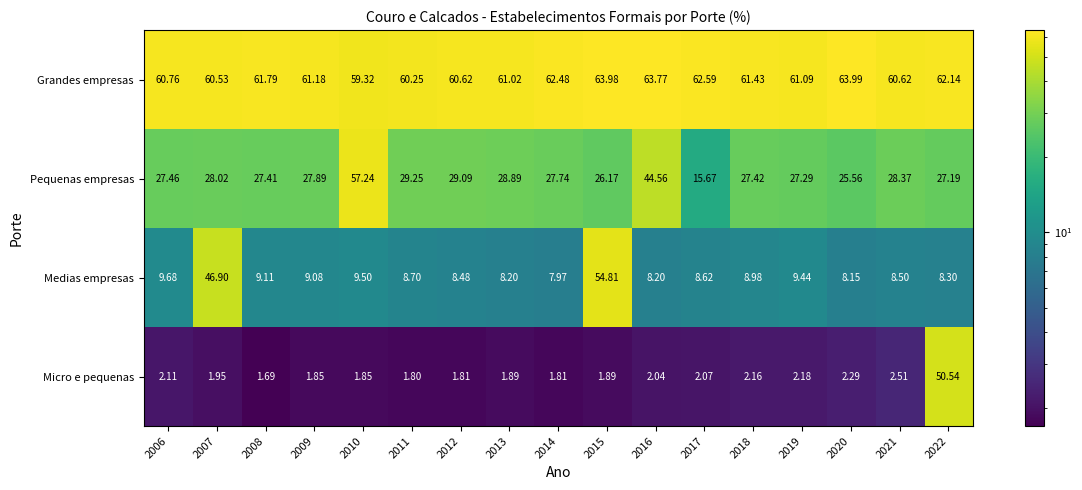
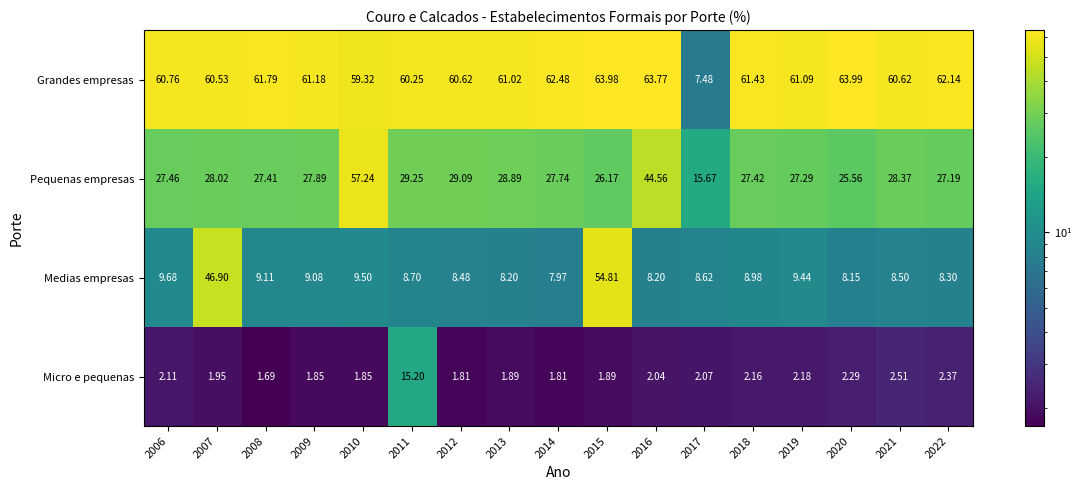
Grandes empresas, 2017: 62.59 -> 7.48
Micro e pequenas, 2011: 1.80 -> 15.20
Micro e pequenas, 2022: 50.54 -> 2.37
